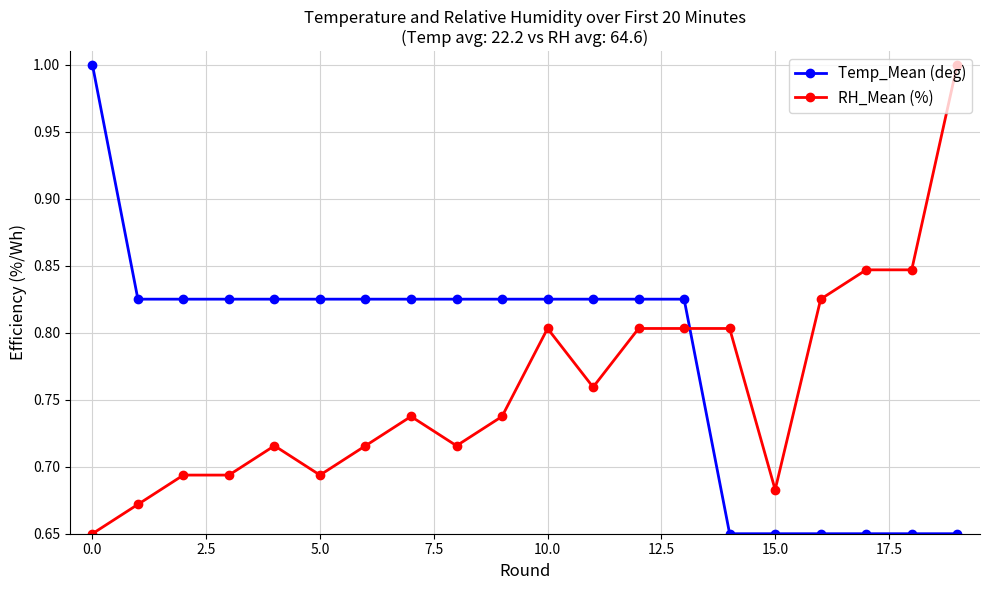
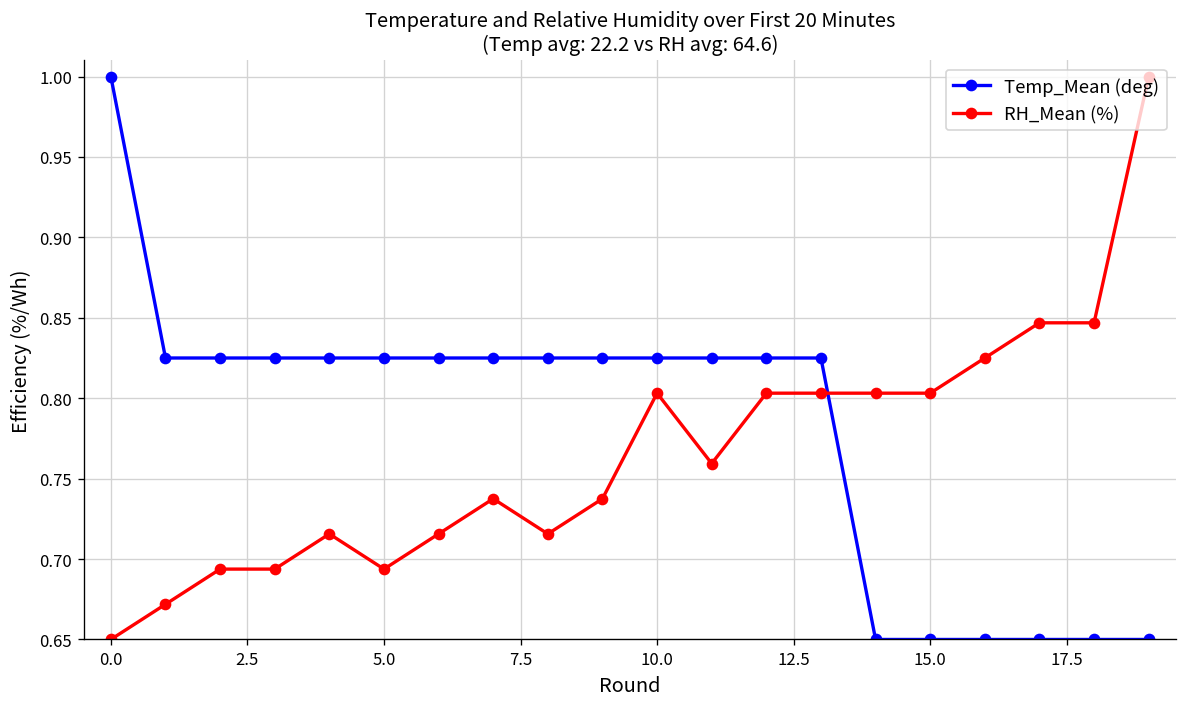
RH_Mean (%), 15.0: 0.683 -> 0.803
